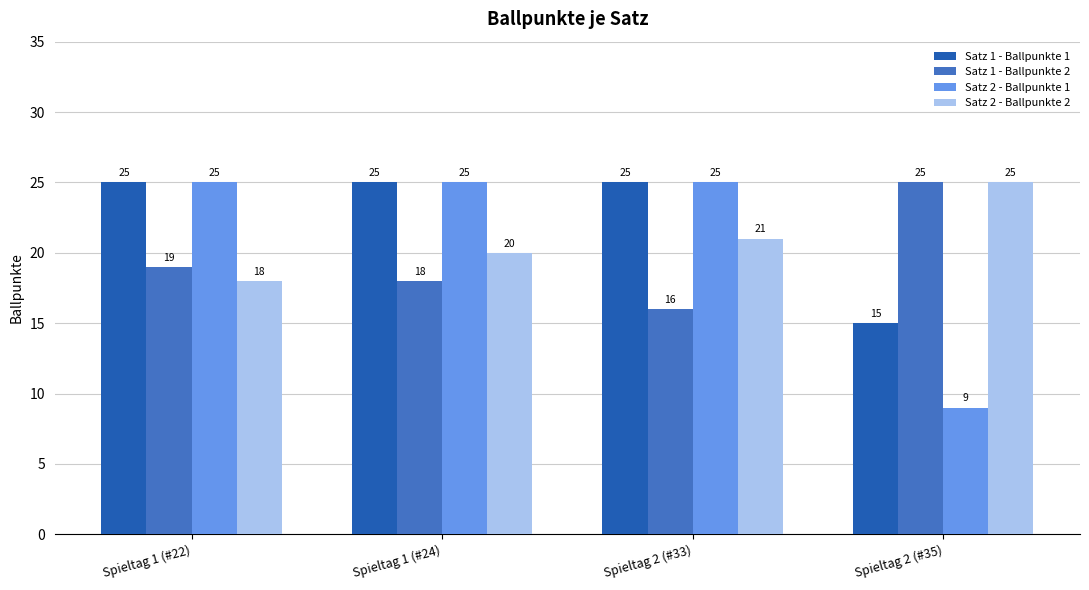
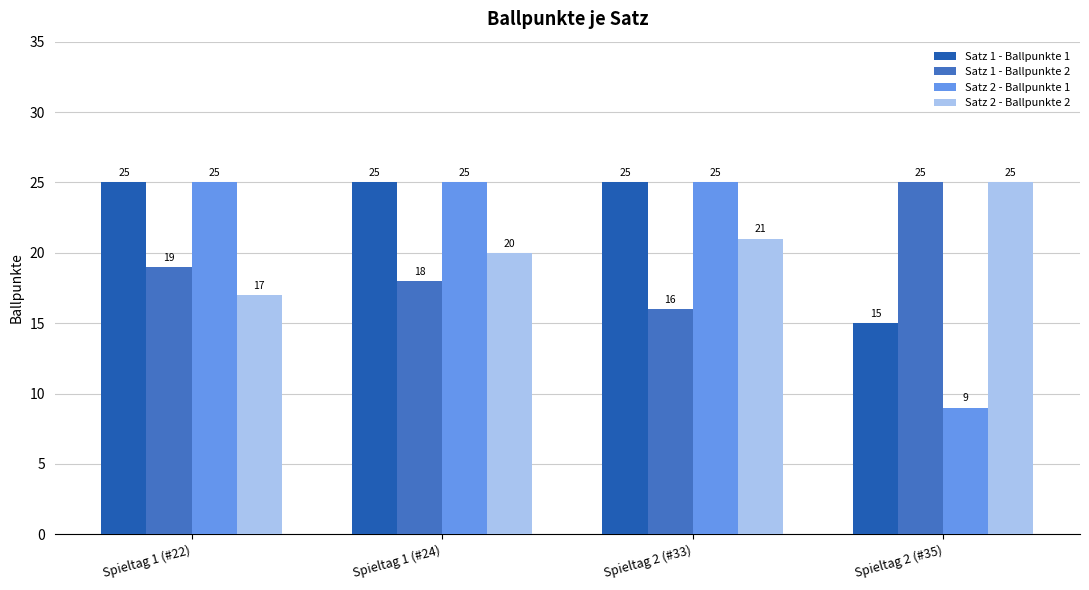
Satz 2 - Ballpunkte 2, Spieltag 1 (#22): 18 -> 17
